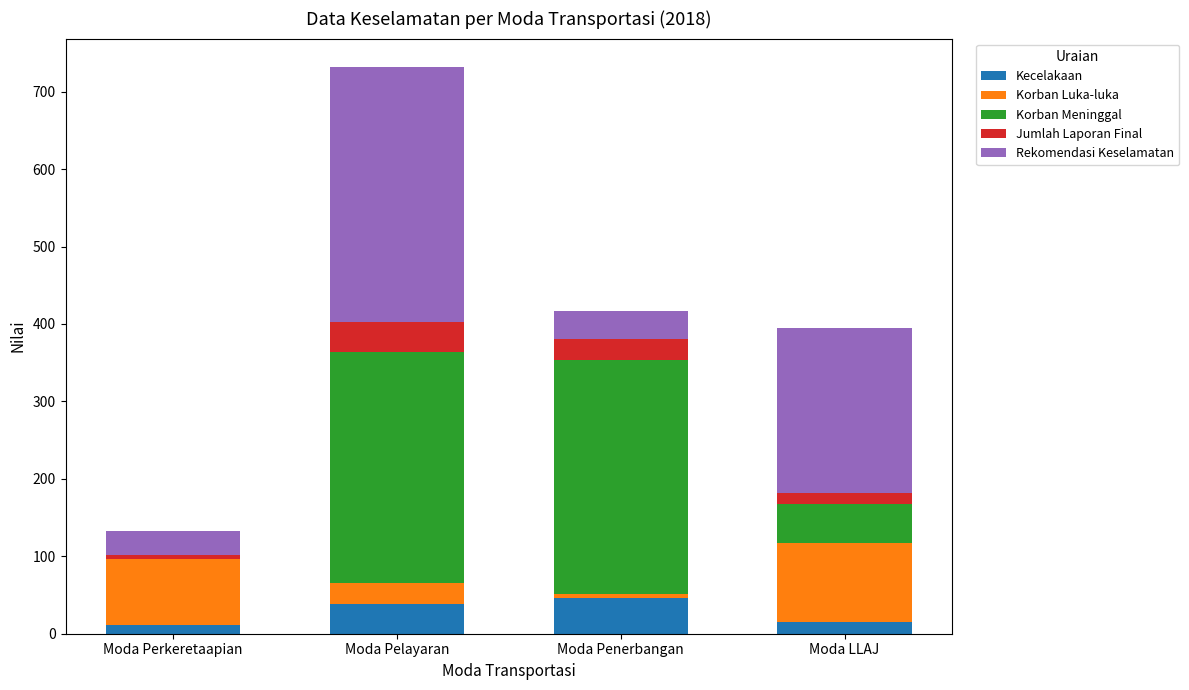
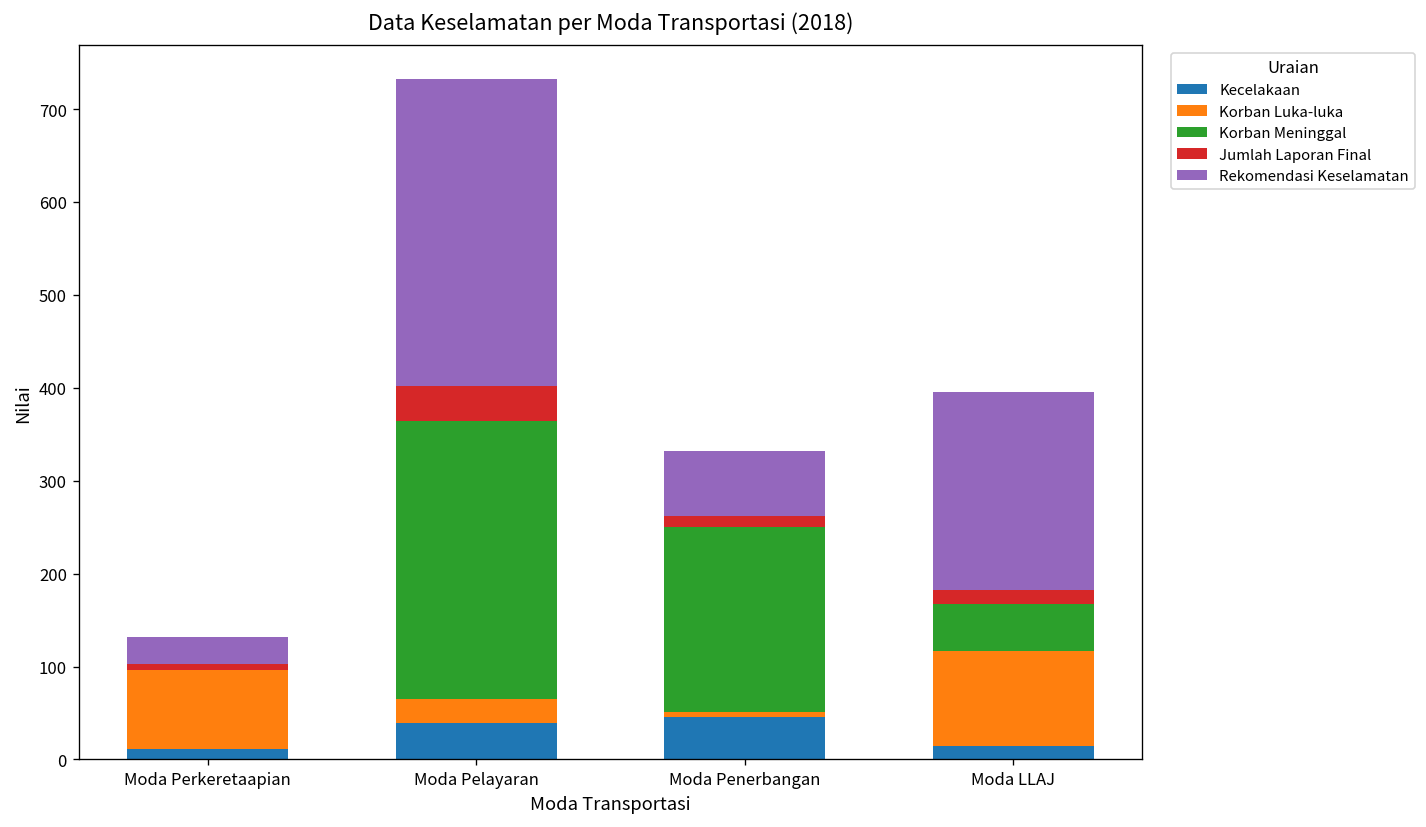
Korban Meninggal, Moda Penerbangan: 300 -> 200
Jumlah Laporan Final, Moda Penerbangan: 30 -> 10
Rekomendasi Keselamatan, Moda Penerbangan: 40 -> 70
